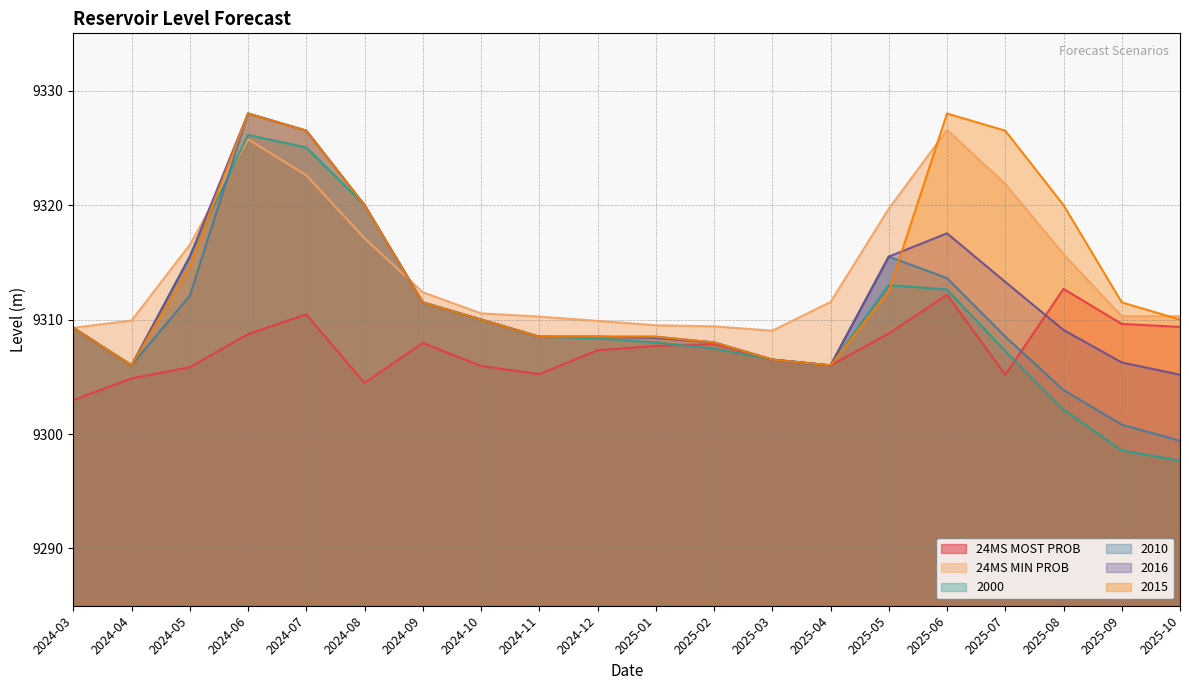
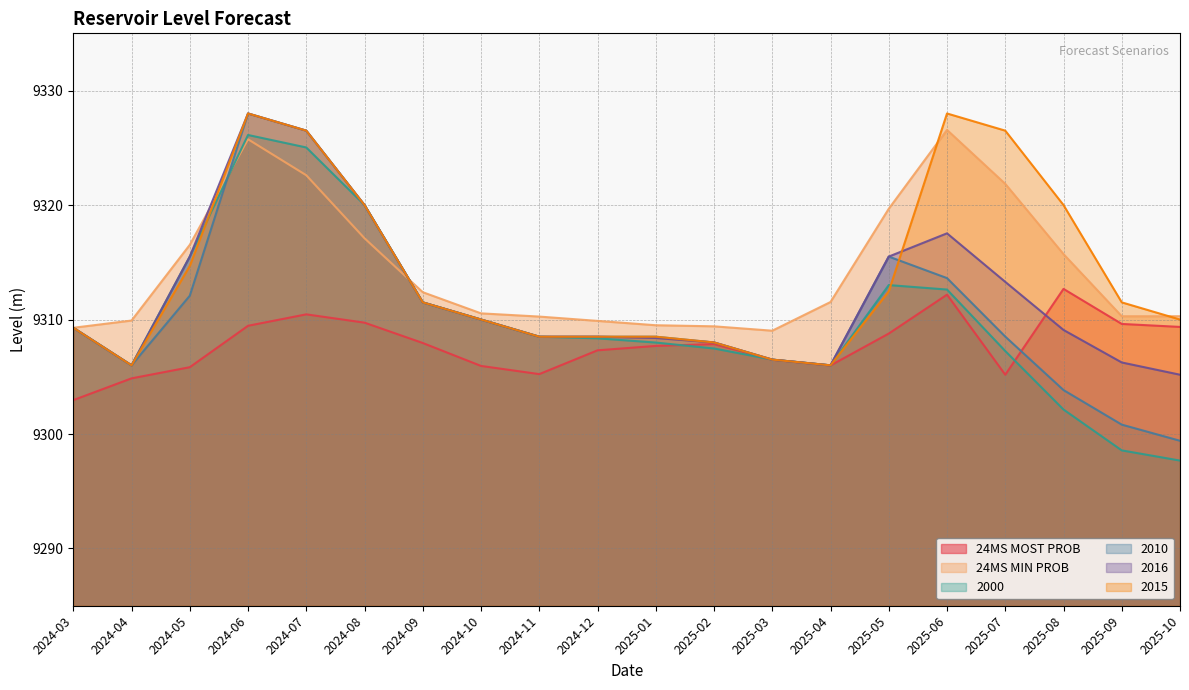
24MS MOST PROB, 2024-06: 9308.7 -> 9309.5
24MS MOST PROB, 2024-08: 9304.5 -> 9309.7
